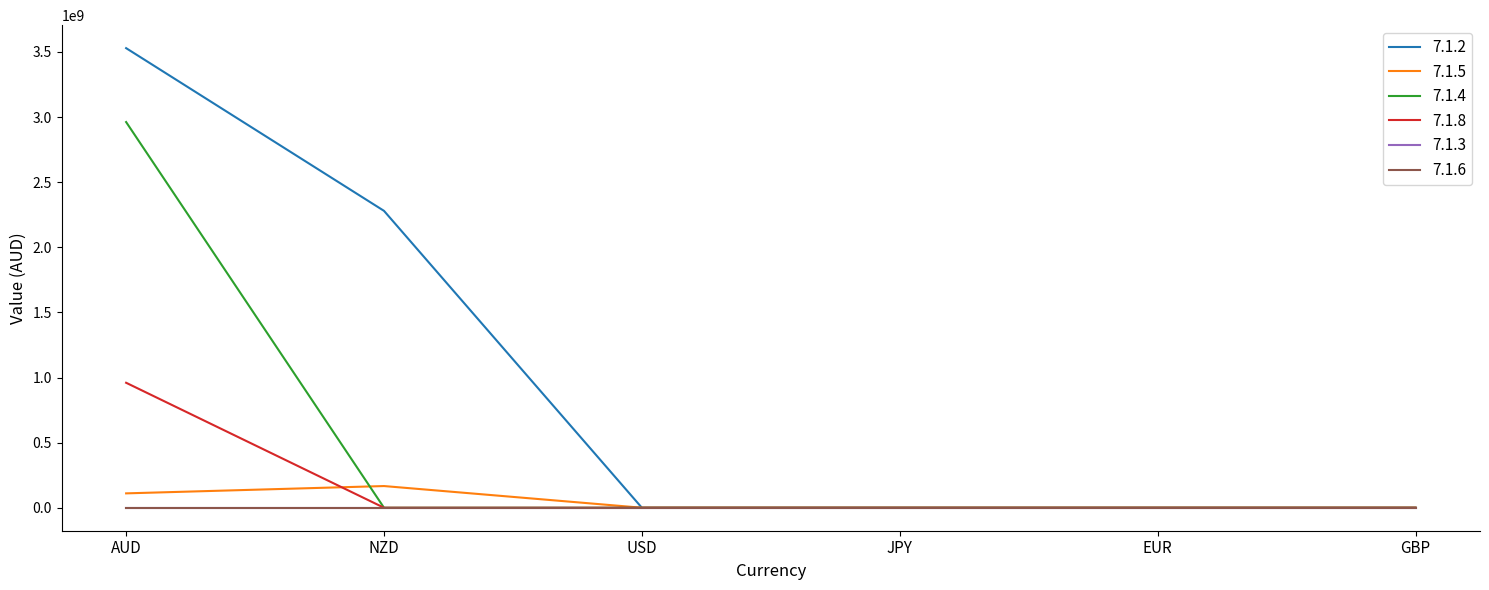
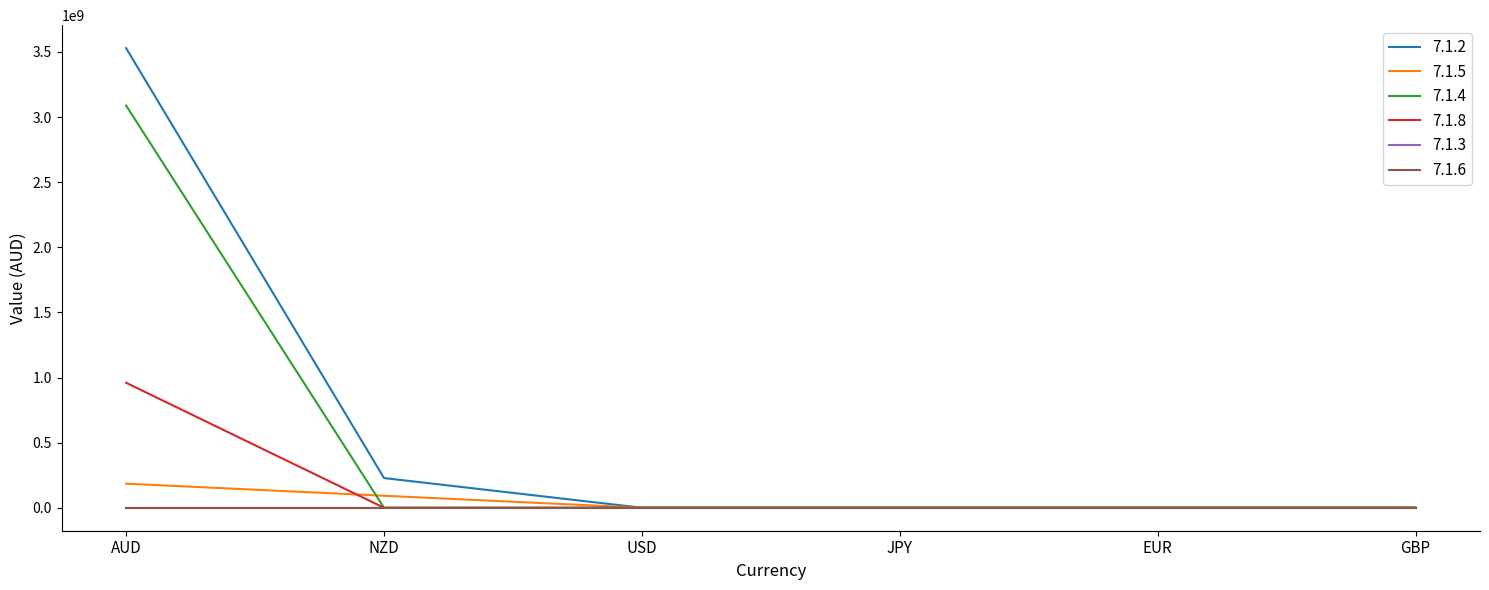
7.1.5, AUD: 110000000 -> 180000000
7.1.4, AUD: 2960000000 -> 3090000000
7.1.2, NZD: 2280000000 -> 230000000
7.1.5, NZD: 170000000 -> 90000000
